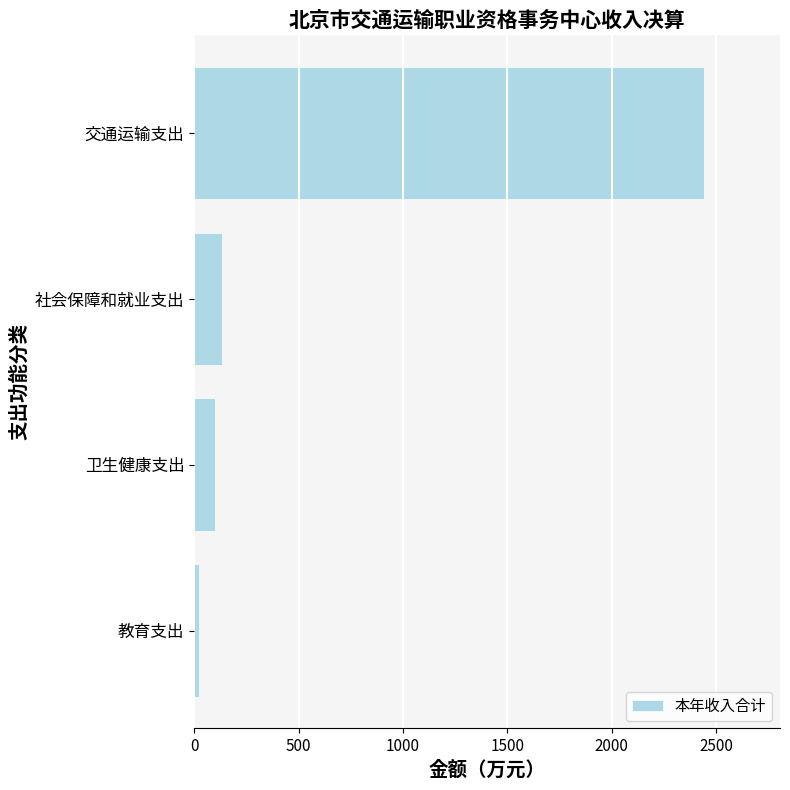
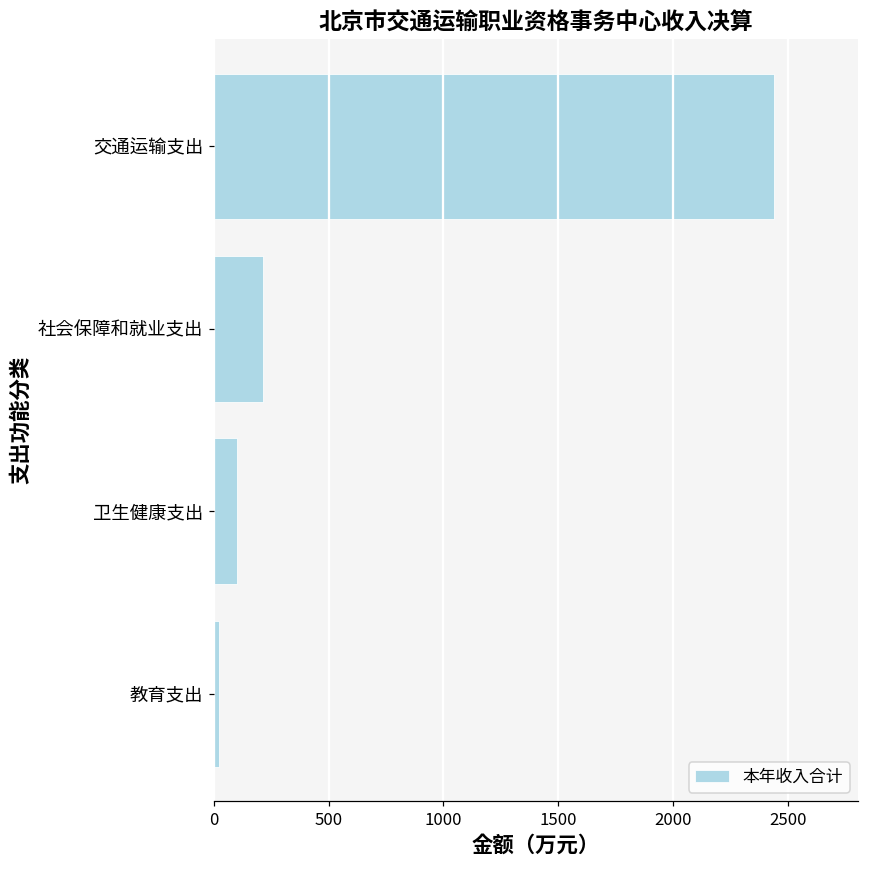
社会保障和就业支出: 130 -> 220
